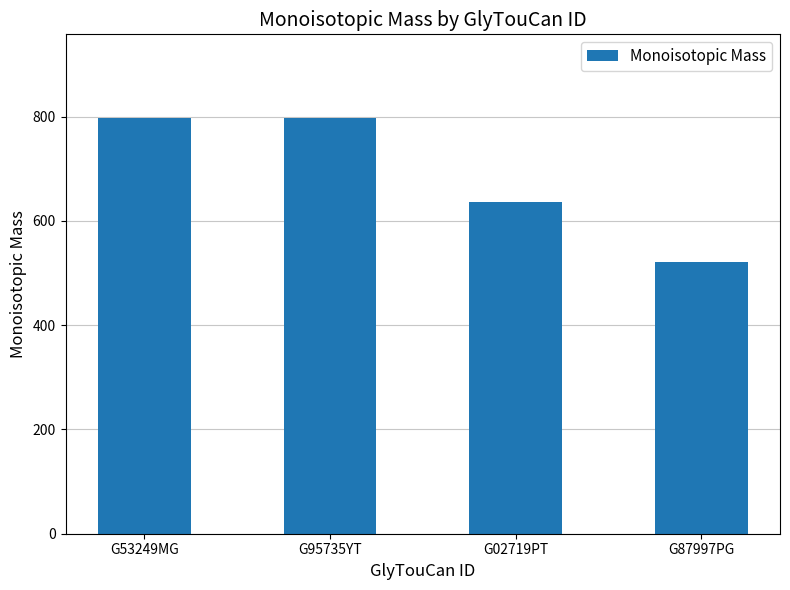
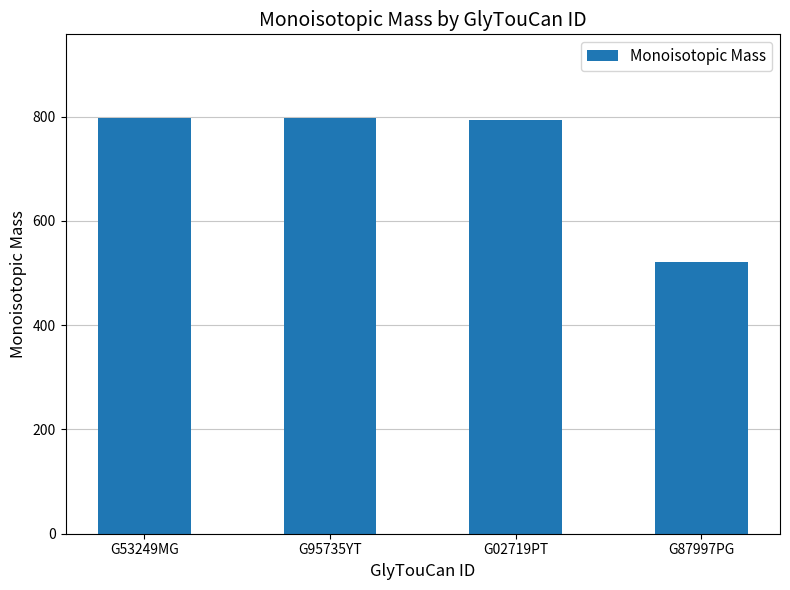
G02719PT: 640 -> 790
